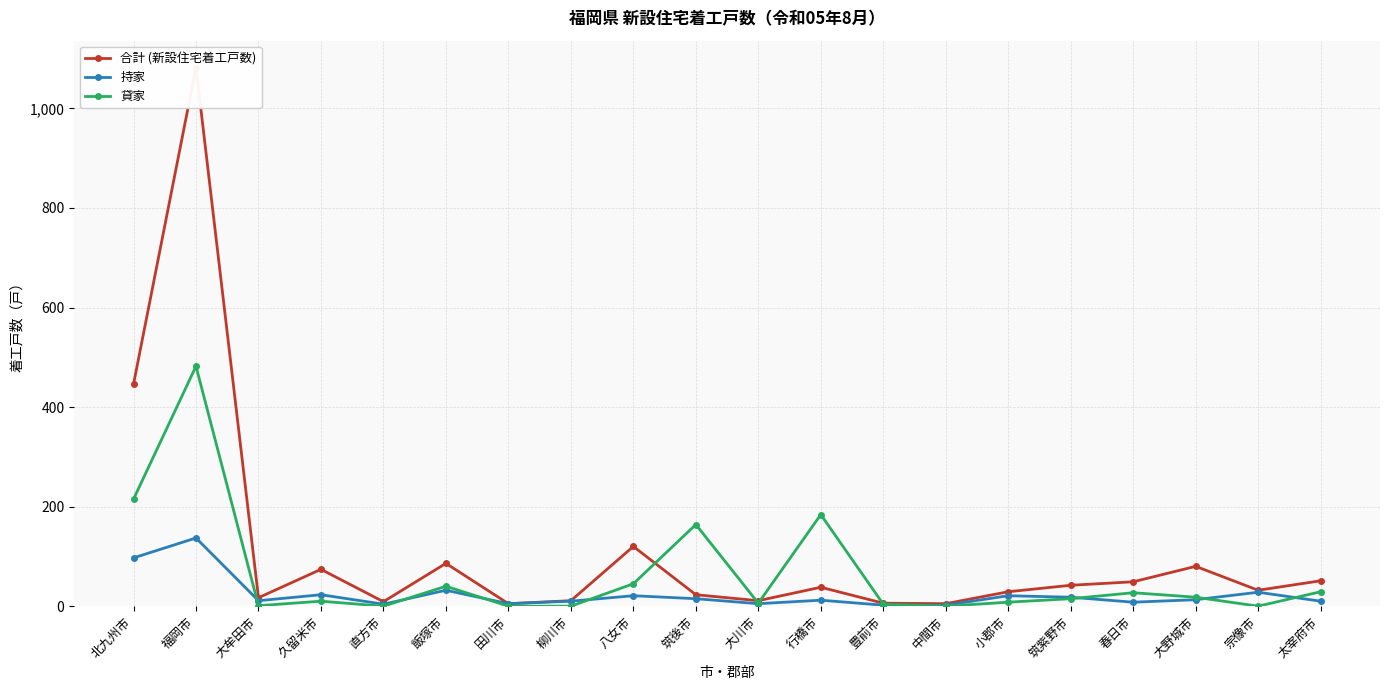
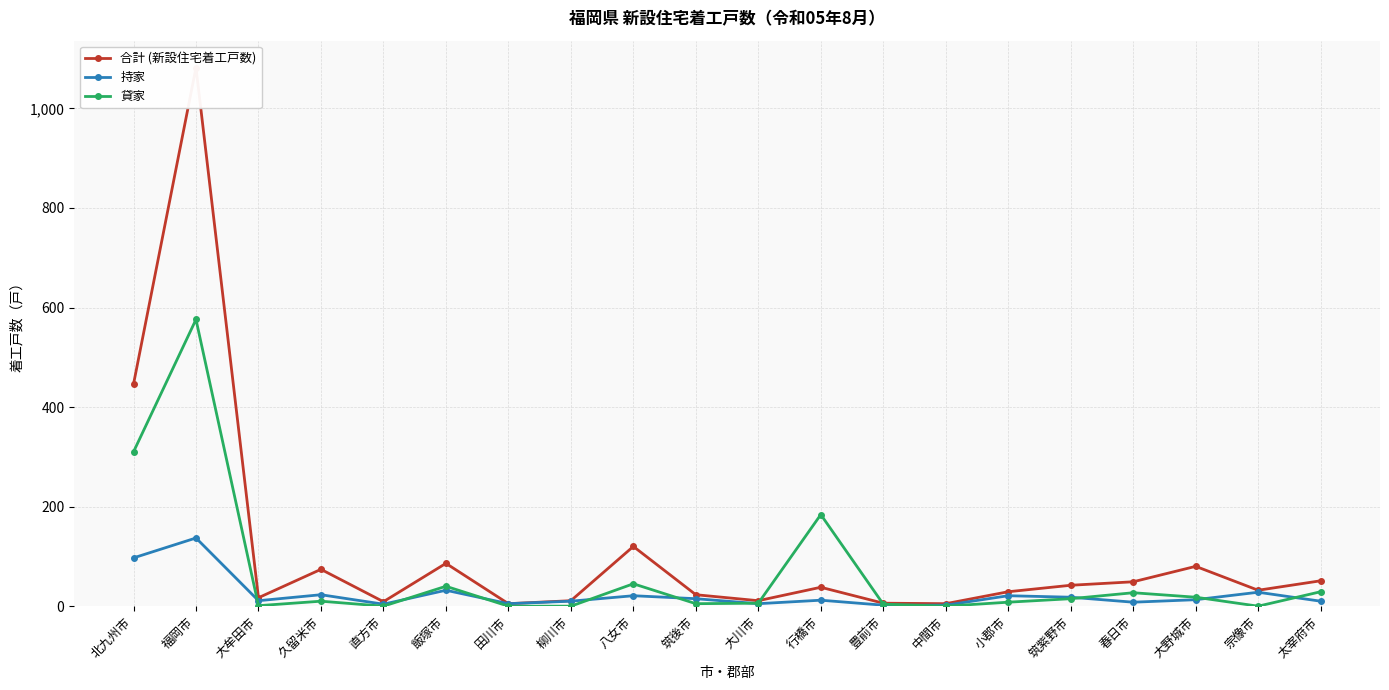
貸家, 北九州市: 220 -> 310
貸家, 福岡市: 480 -> 580
貸家, 筑後市: 160 -> 10
